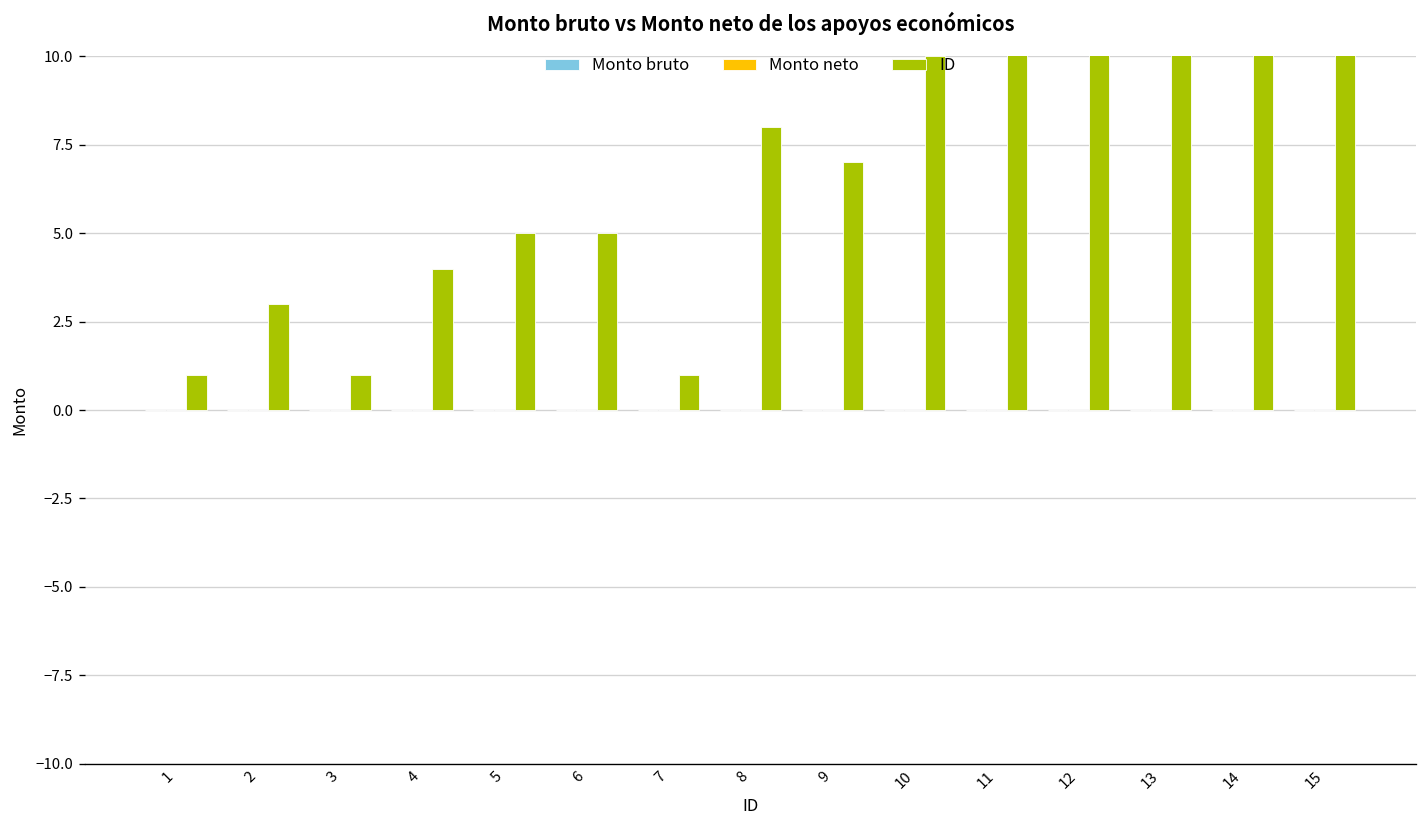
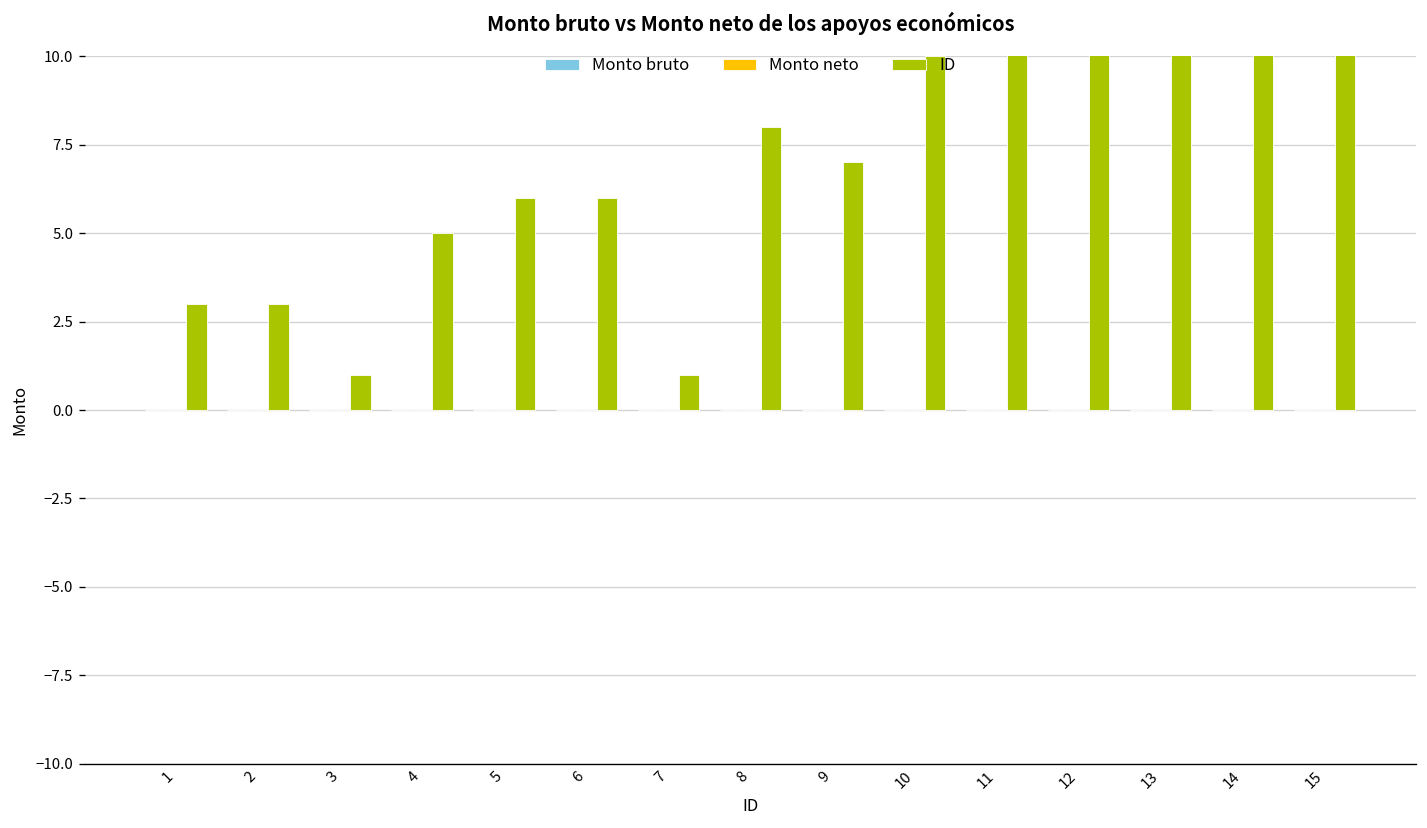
ID, 1: 1 -> 3
ID, 4: 4 -> 5
ID, 5: 5 -> 6
ID, 6: 5 -> 6
